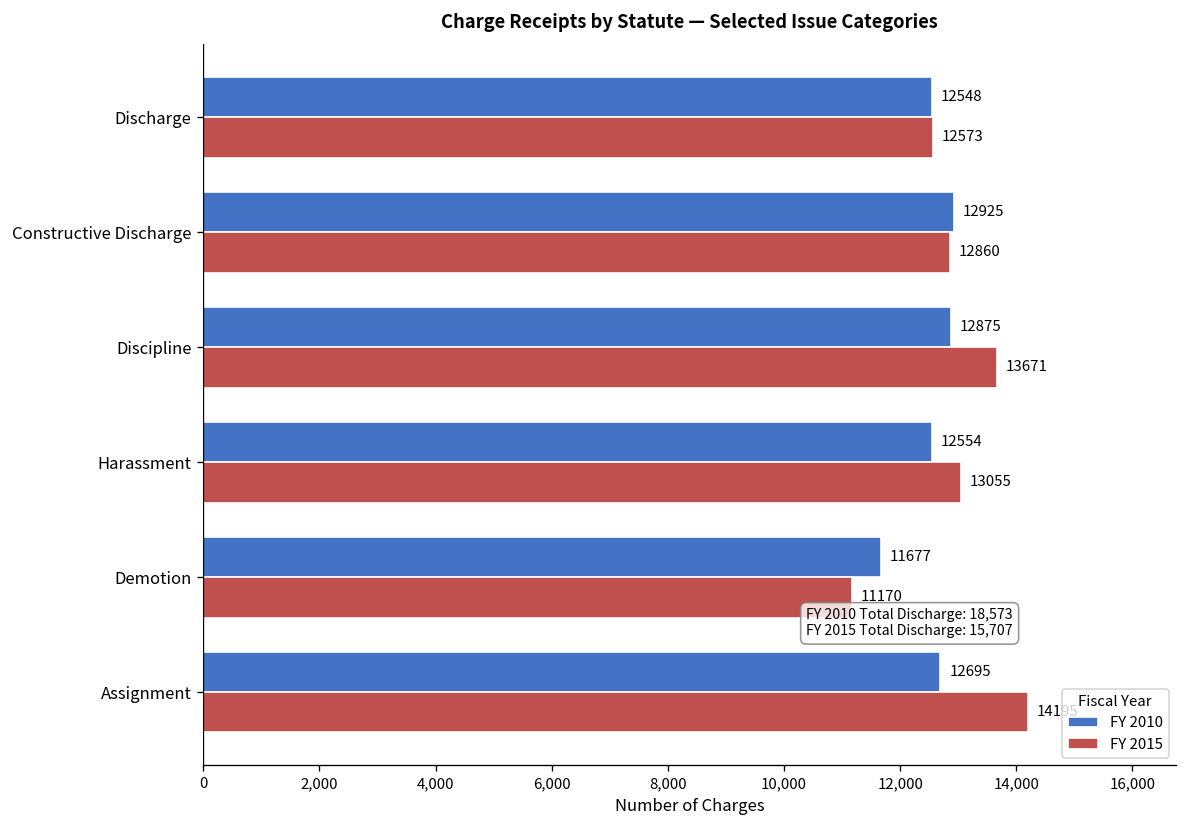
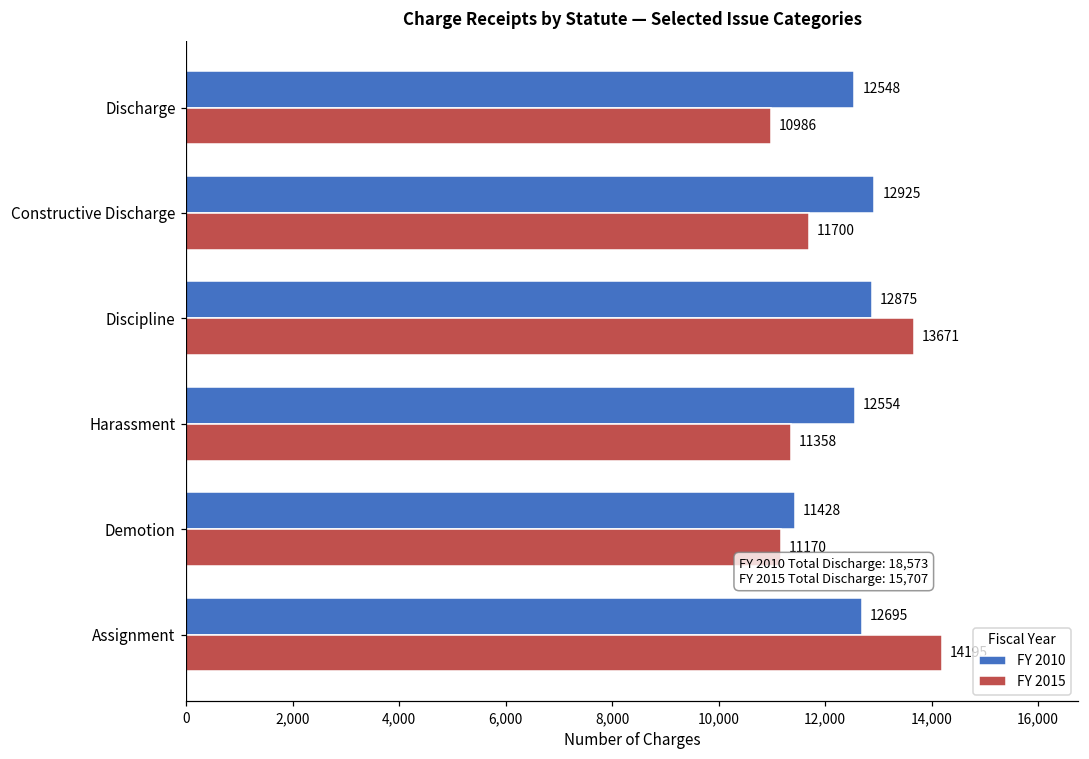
FY 2015, Discharge: 12573 -> 10986
FY 2015, Constructive Discharge: 12860 -> 11700
FY 2015, Harassment: 13055 -> 11358
FY 2010, Demotion: 11677 -> 11428
